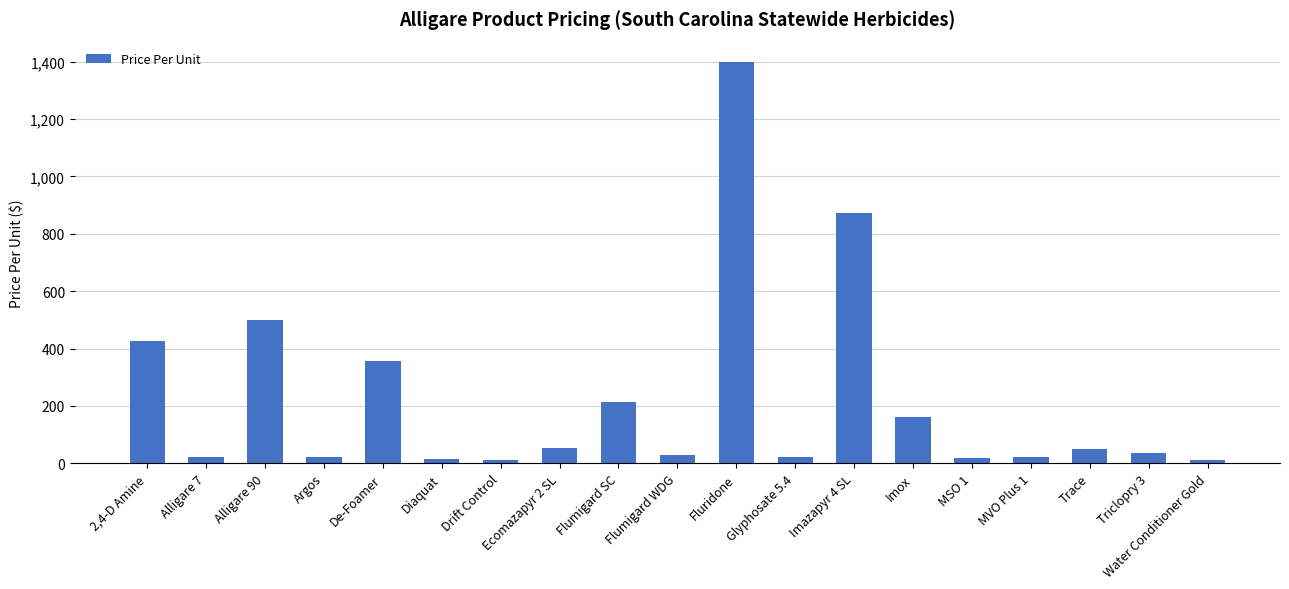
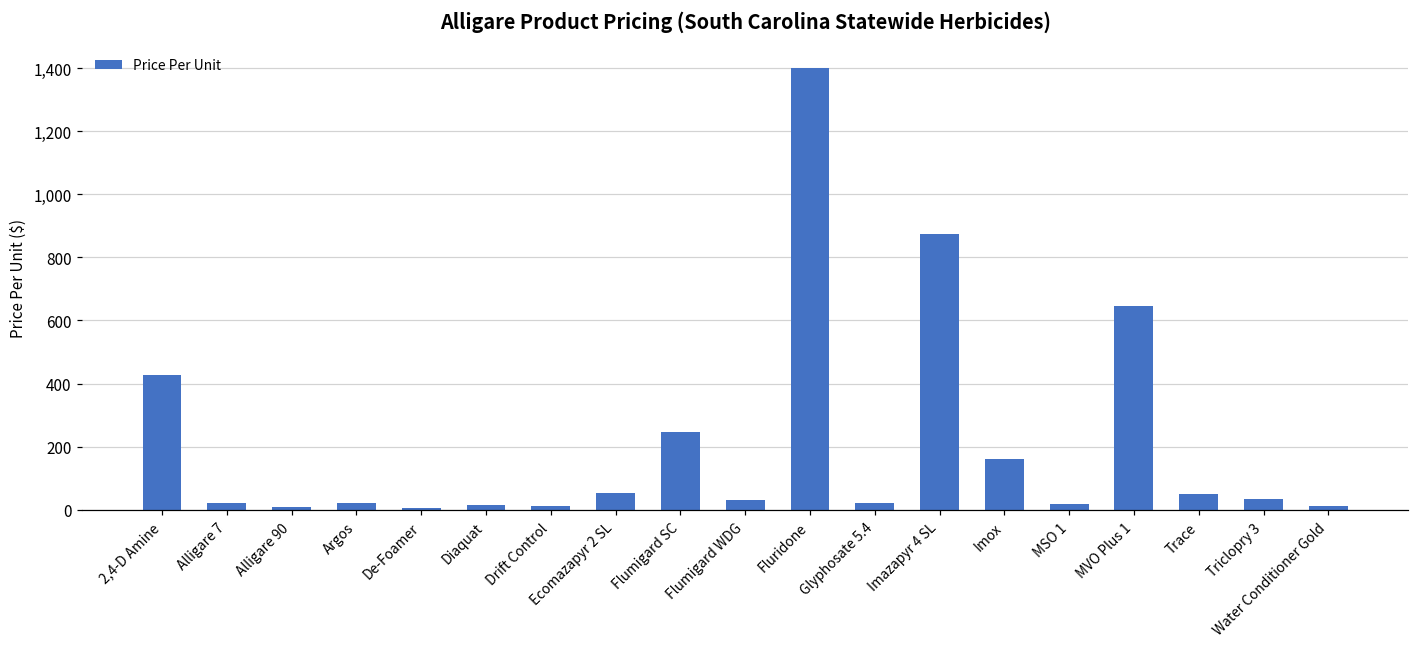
Alligare 90: 500 -> 10
De-Foamer: 360 -> 10
Flumigard SC: 210 -> 250
MVO Plus 1: 20 -> 650
